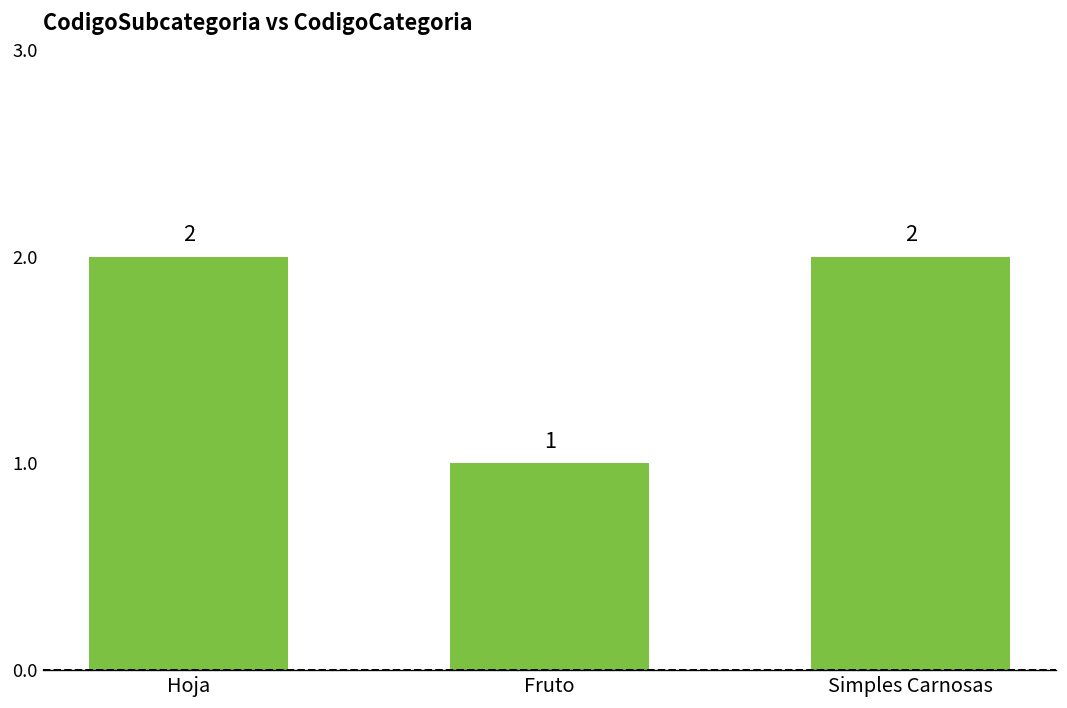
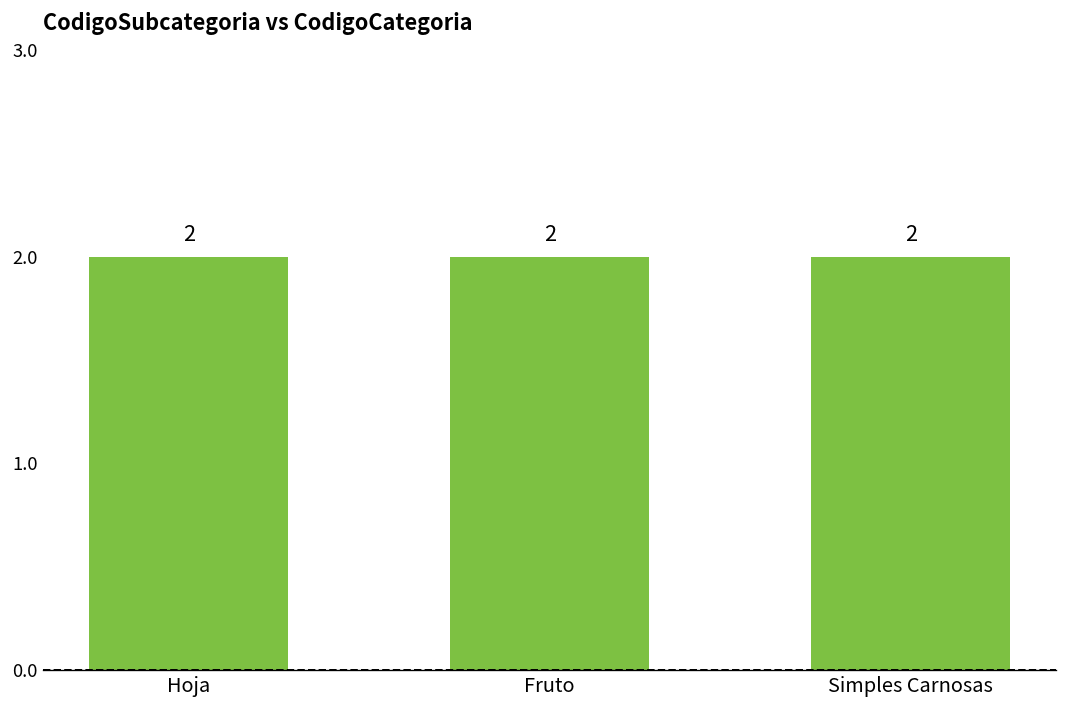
Fruto: 1 -> 2
